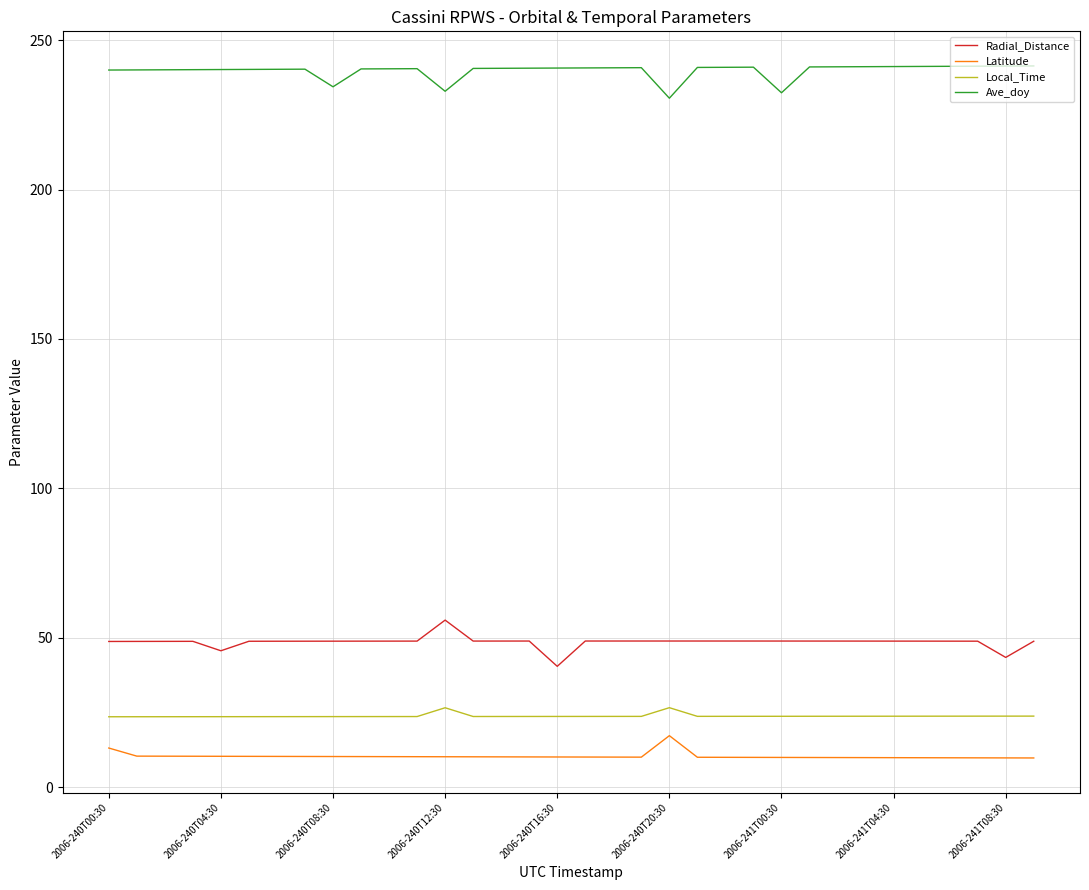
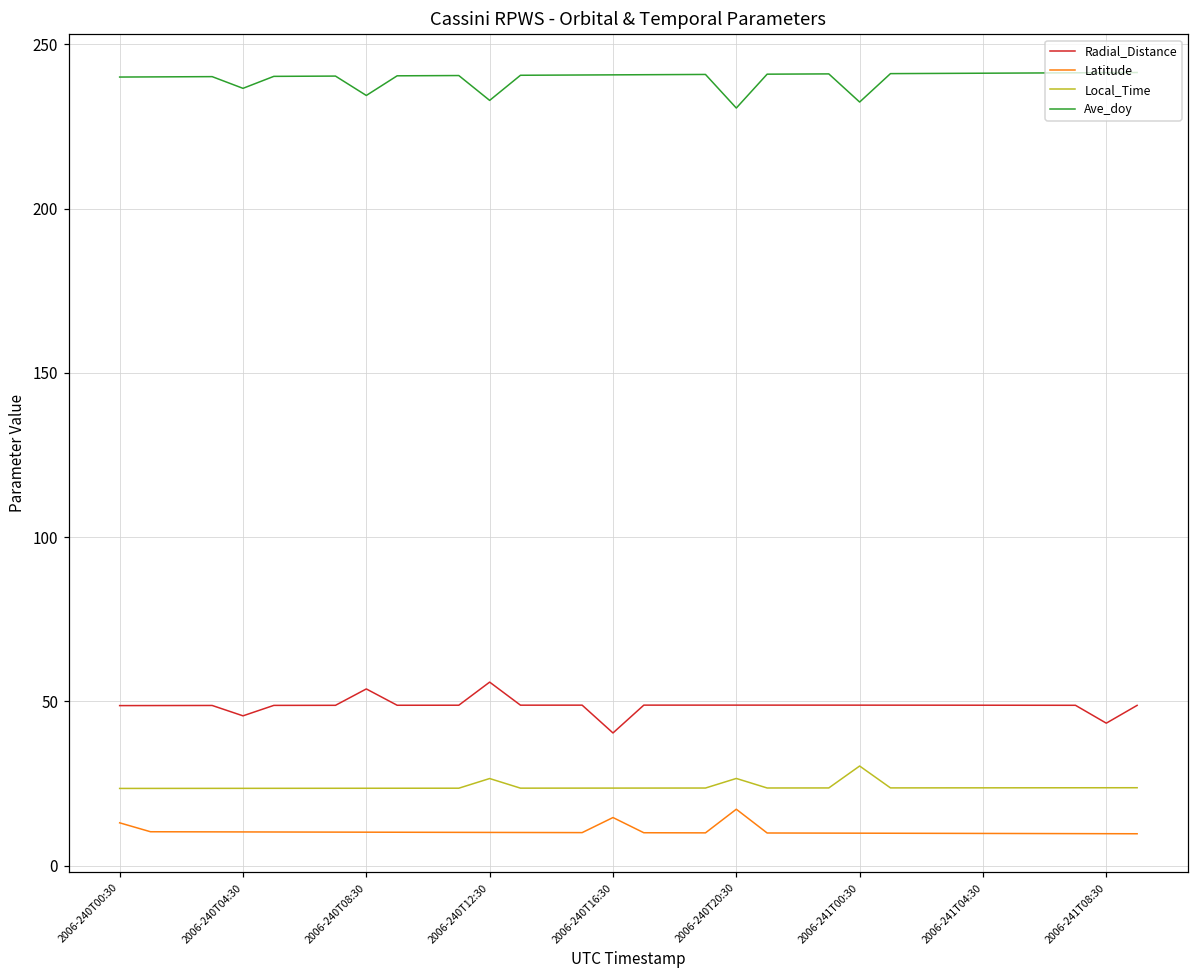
Ave_doy, 2006-240T04:30: 240 -> 237
Radial_Distance, 2006-240T08:30: 49 -> 54
Latitude, 2006-240T16:30: 10 -> 15
Local_Time, 2006-241T00:30: 24 -> 30
